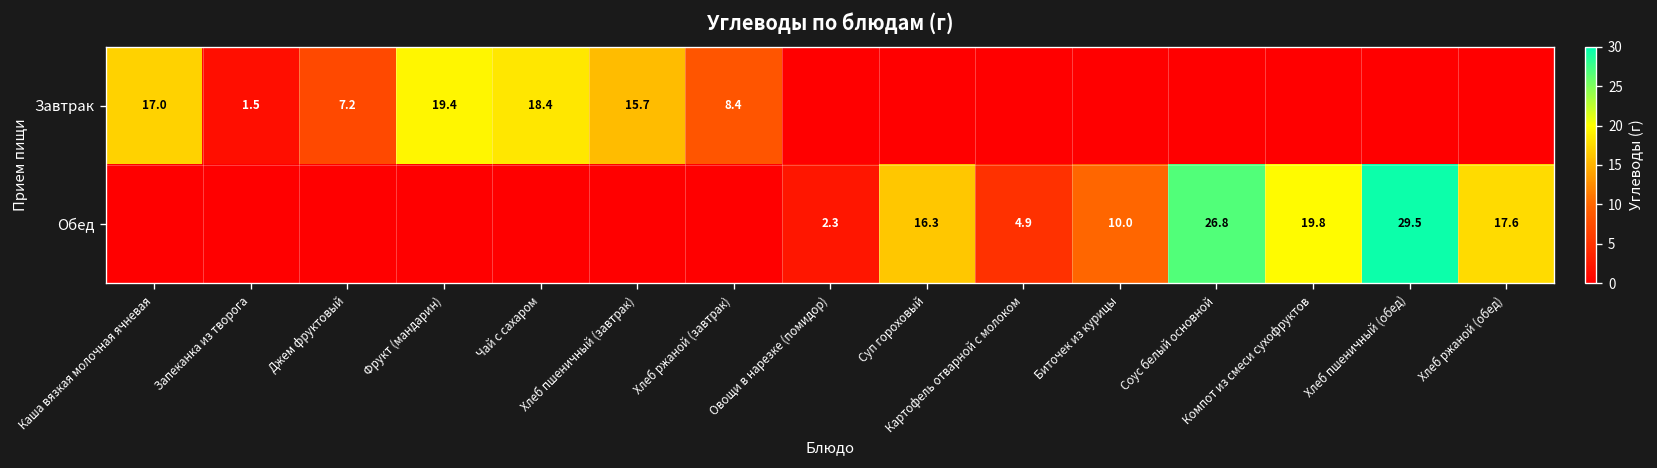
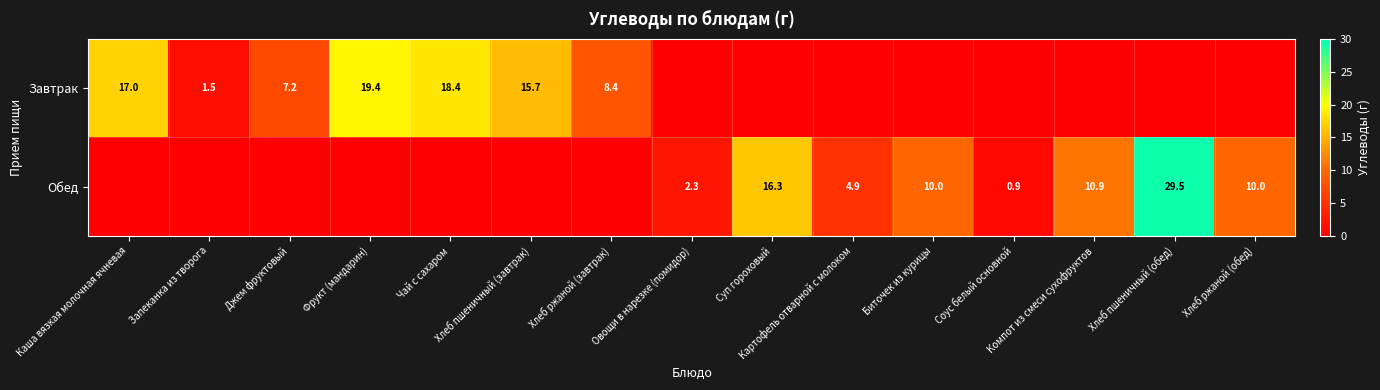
Обед, Соус белый основной: 26.8 -> 0.9
Обед, Компот из смеси сухофруктов: 19.8 -> 10.9
Обед, Хлеб ржаной (обед): 17.6 -> 10.0
